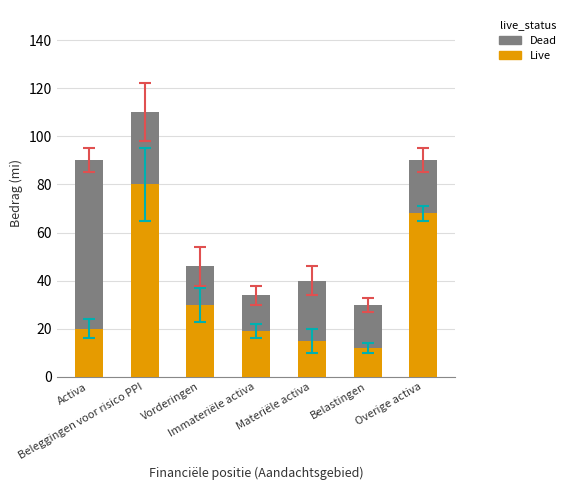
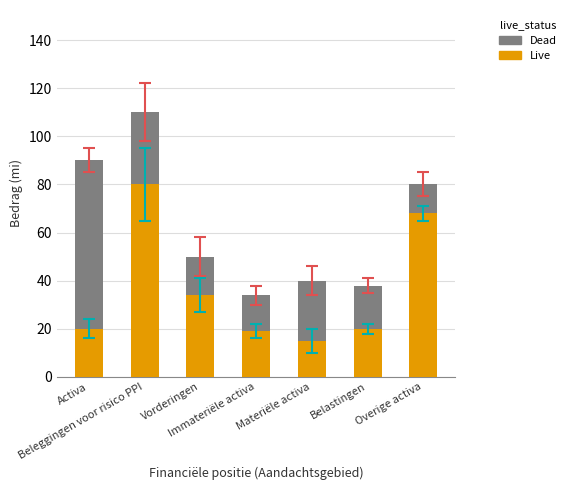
Live, Vorderingen: 30 -> 34
Live, Belastingen: 12 -> 20
Dead, Overige activa: 22 -> 12
